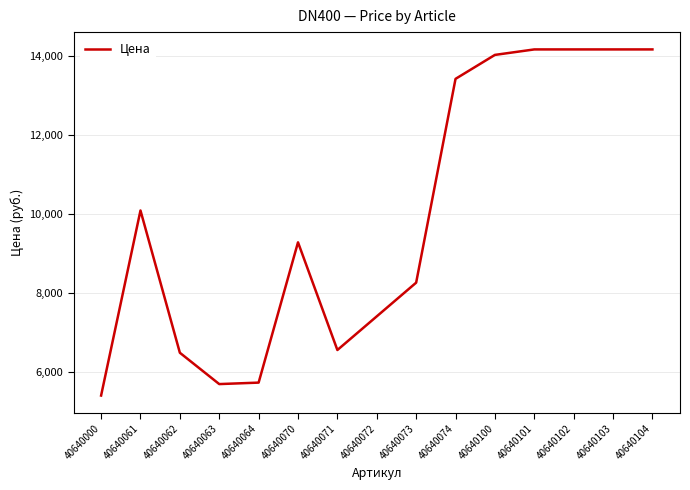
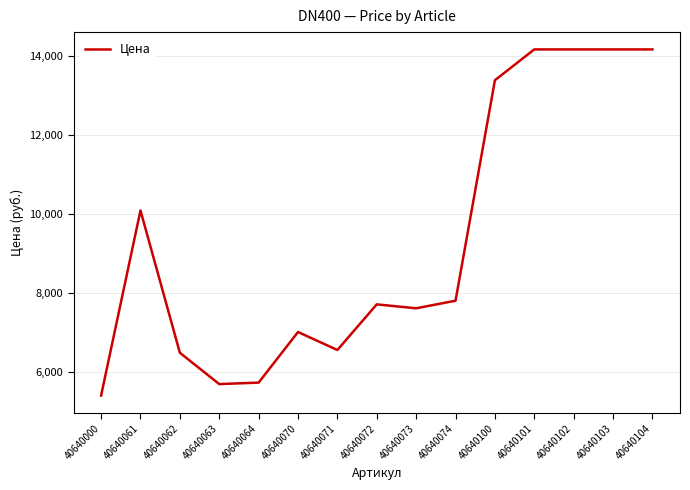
40640070: 9,300 -> 7,000
40640072: 7,400 -> 7,700
40640073: 8,300 -> 7,600
40640074: 13,400 -> 7,800
40640100: 14,000 -> 13,400
